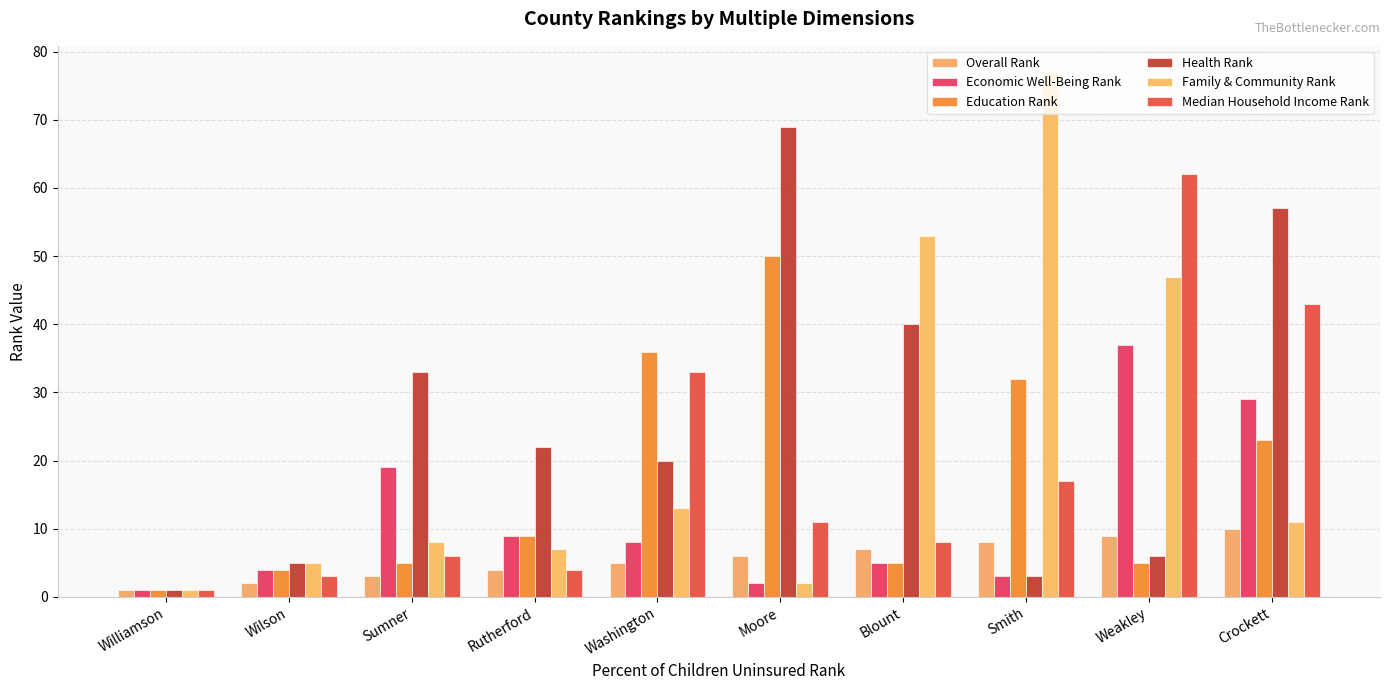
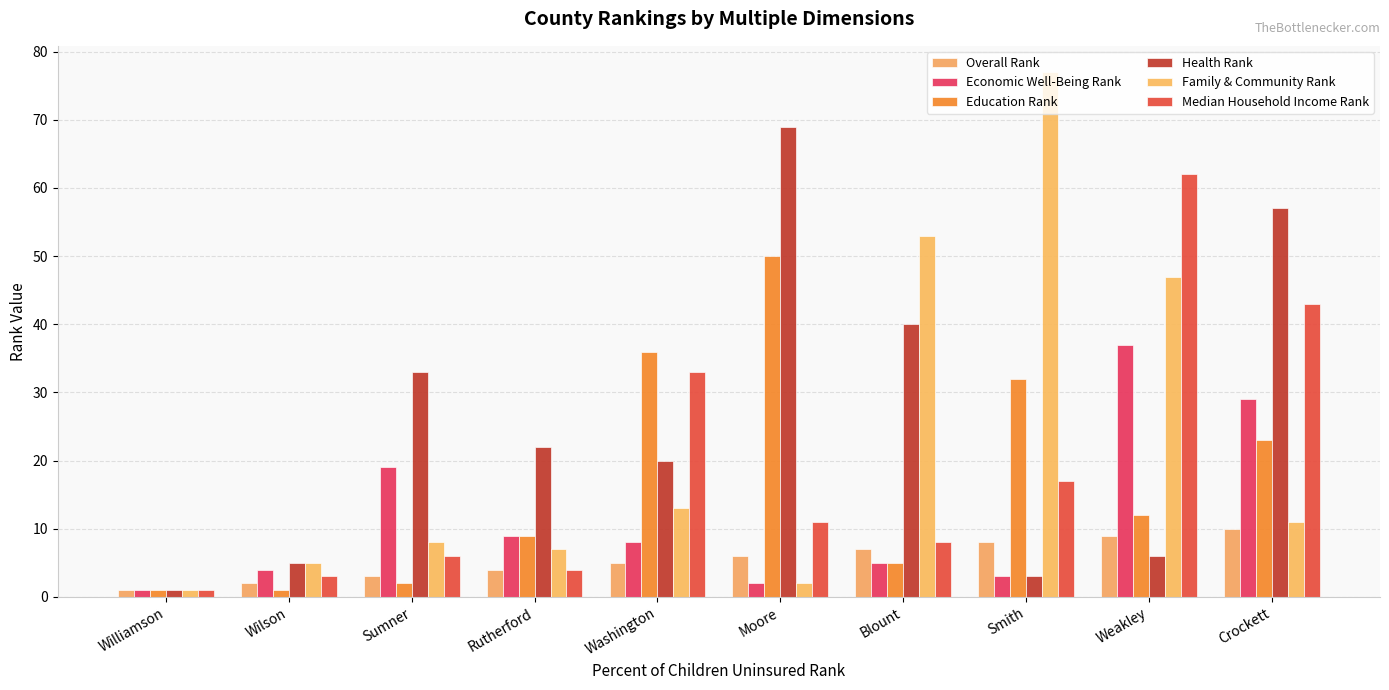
Education Rank, Wilson: 4 -> 1
Education Rank, Sumner: 5 -> 2
Education Rank, Weakley: 5 -> 12
